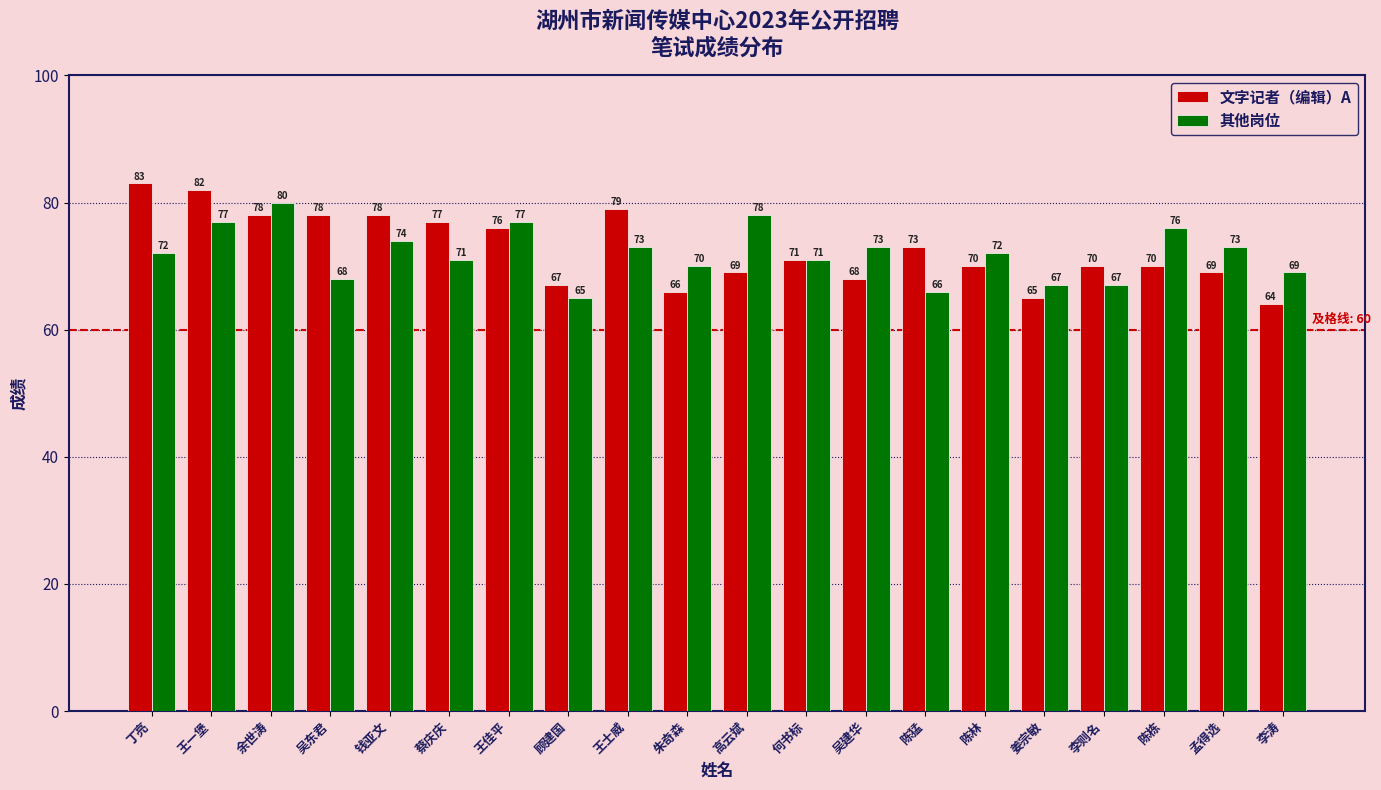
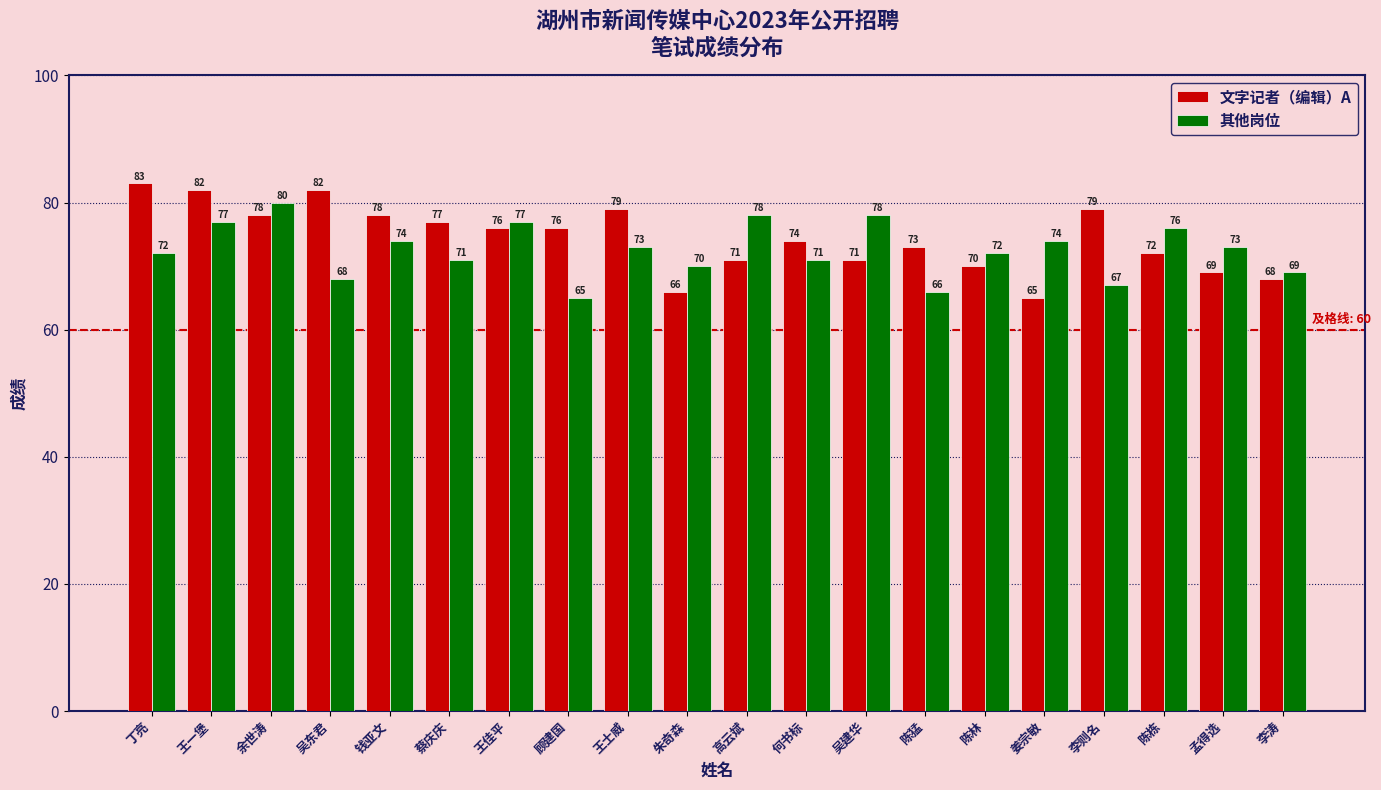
文字记者（编辑）A, 吴东君: 78 -> 82
文字记者（编辑）A, 顾建国: 67 -> 76
文字记者（编辑）A, 高云斌: 69 -> 71
文字记者（编辑）A, 何书标: 71 -> 74
文字记者（编辑）A, 吴建华: 68 -> 71
其他岗位, 吴建华: 73 -> 78
其他岗位, 姜宗敏: 67 -> 74
文字记者（编辑）A, 李则名: 70 -> 79
文字记者（编辑）A, 陈栋: 70 -> 72
文字记者（编辑）A, 李涛: 64 -> 68
